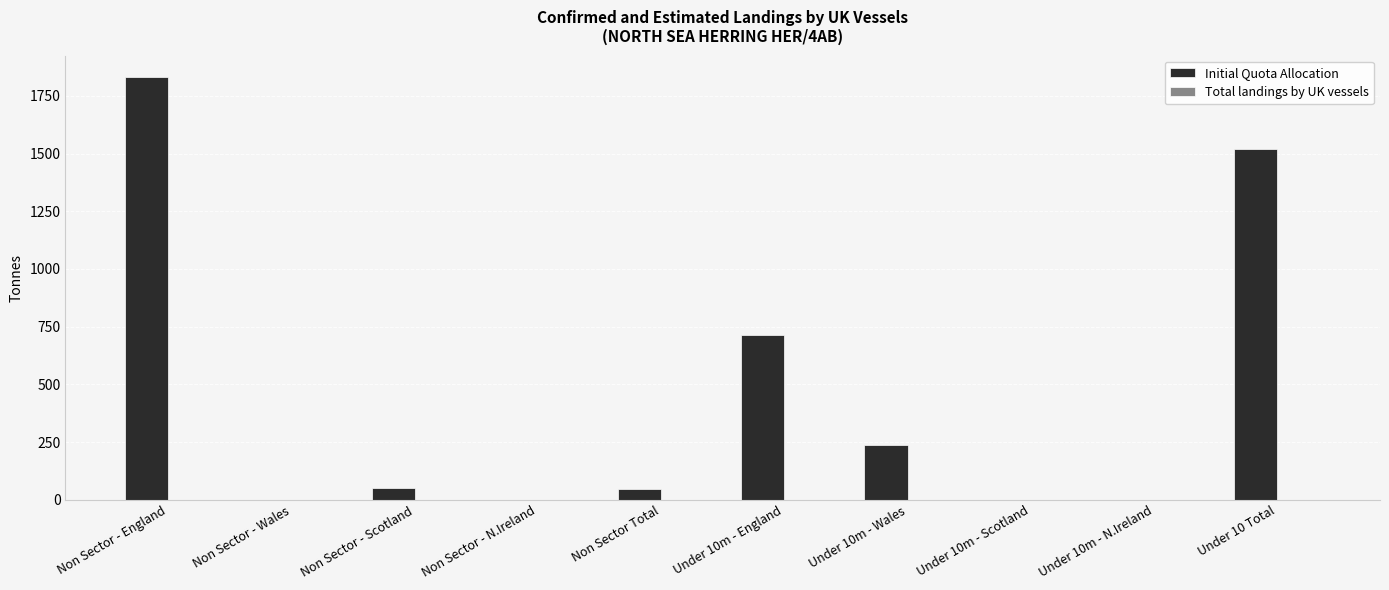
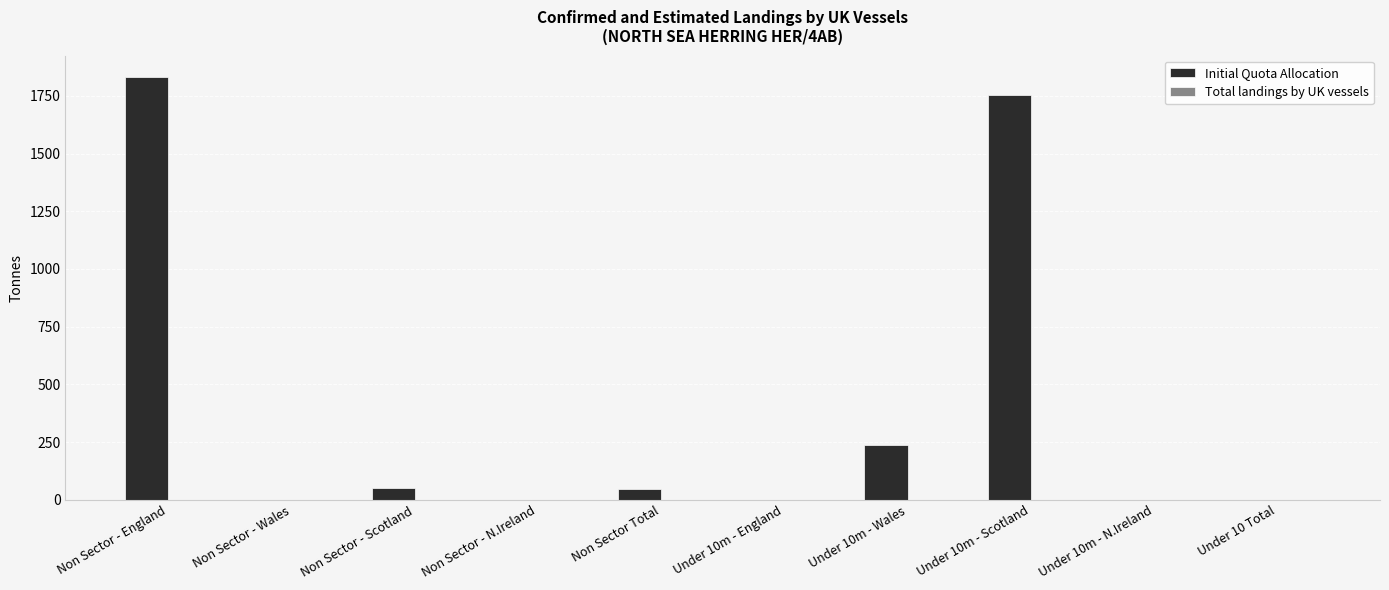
Initial Quota Allocation, Under 10m - England: 710 -> 0
Initial Quota Allocation, Under 10m - Scotland: 0 -> 1760
Initial Quota Allocation, Under 10 Total: 1520 -> 0
